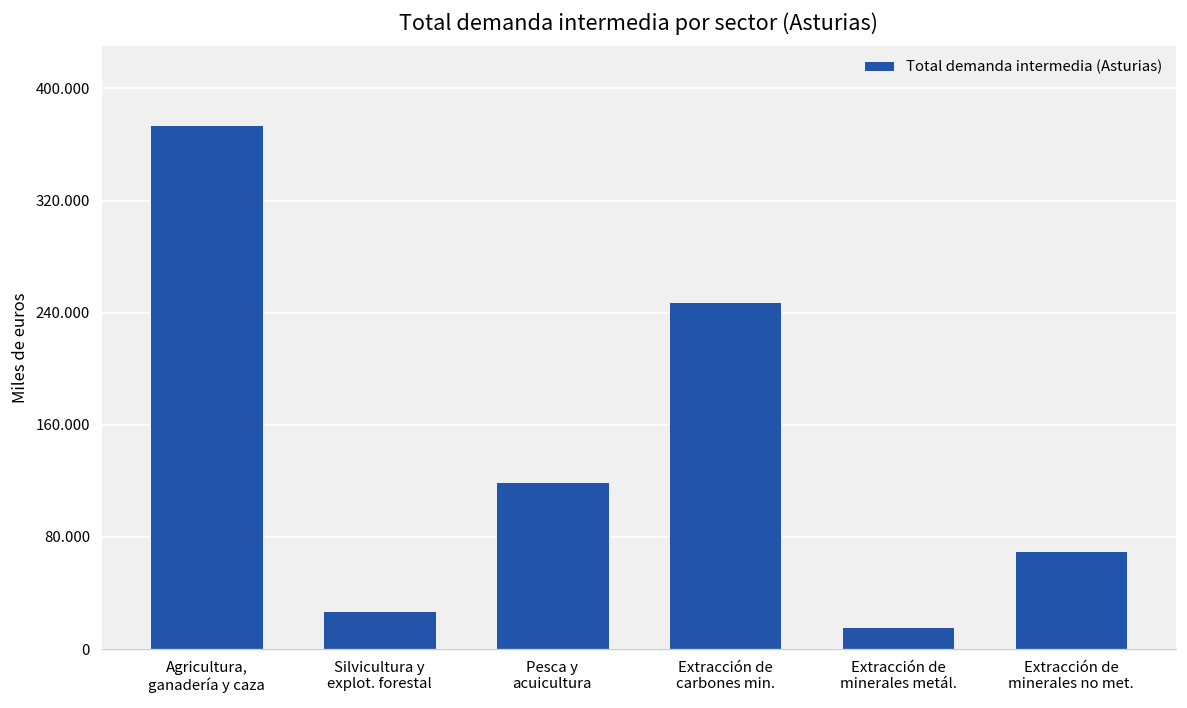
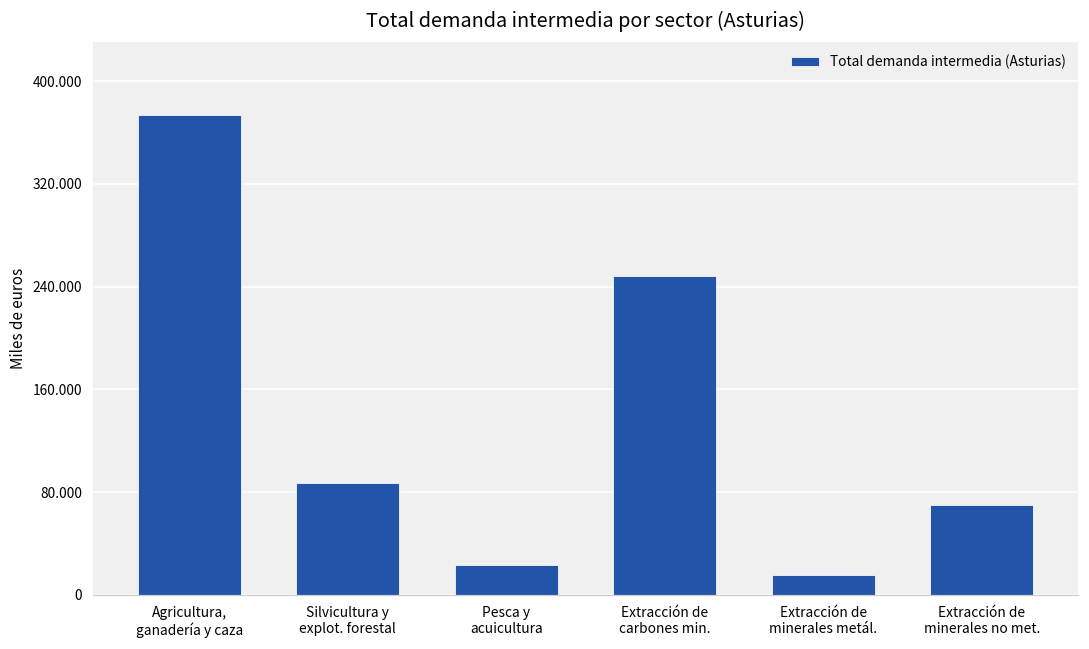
Silvicultura y explot. forestal: 27 -> 87
Pesca y acuicultura: 119 -> 24
